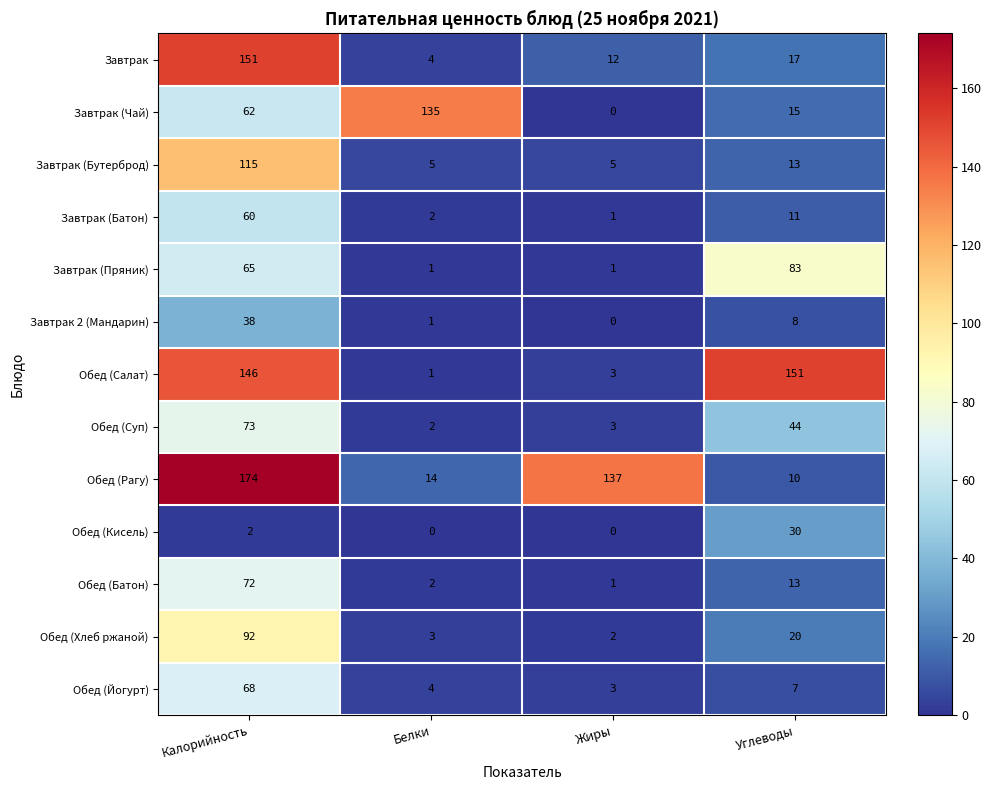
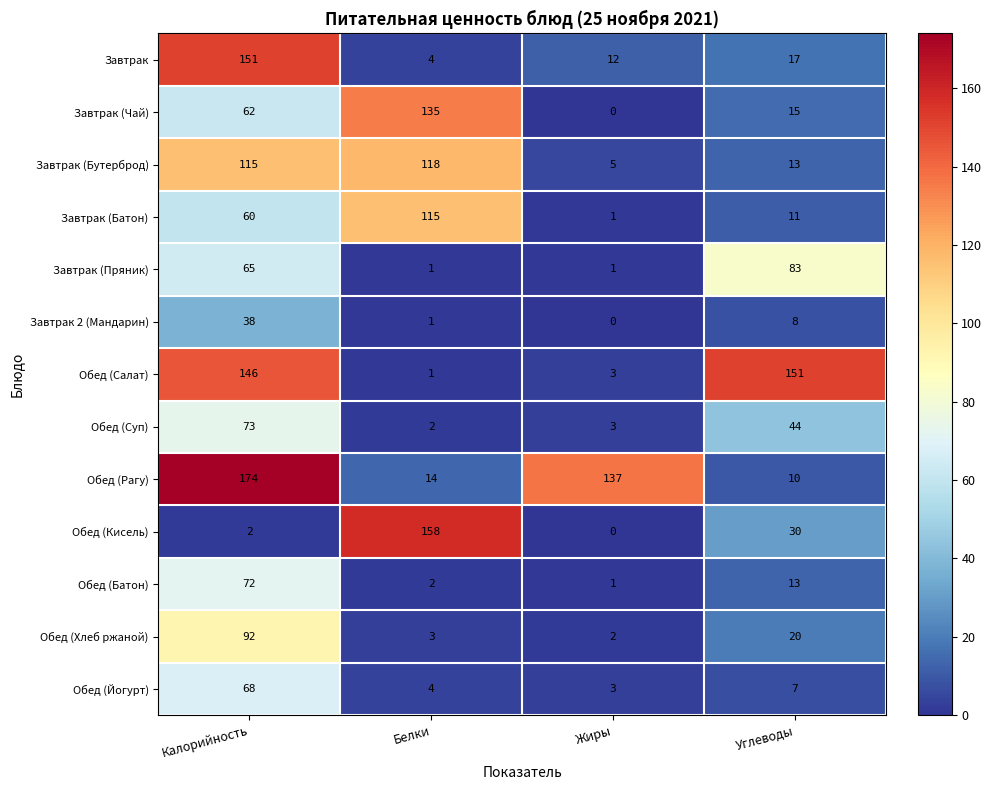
Завтрак (Бутерброд), Белки: 5 -> 118
Завтрак (Батон), Белки: 2 -> 115
Обед (Кисель), Белки: 0 -> 158
